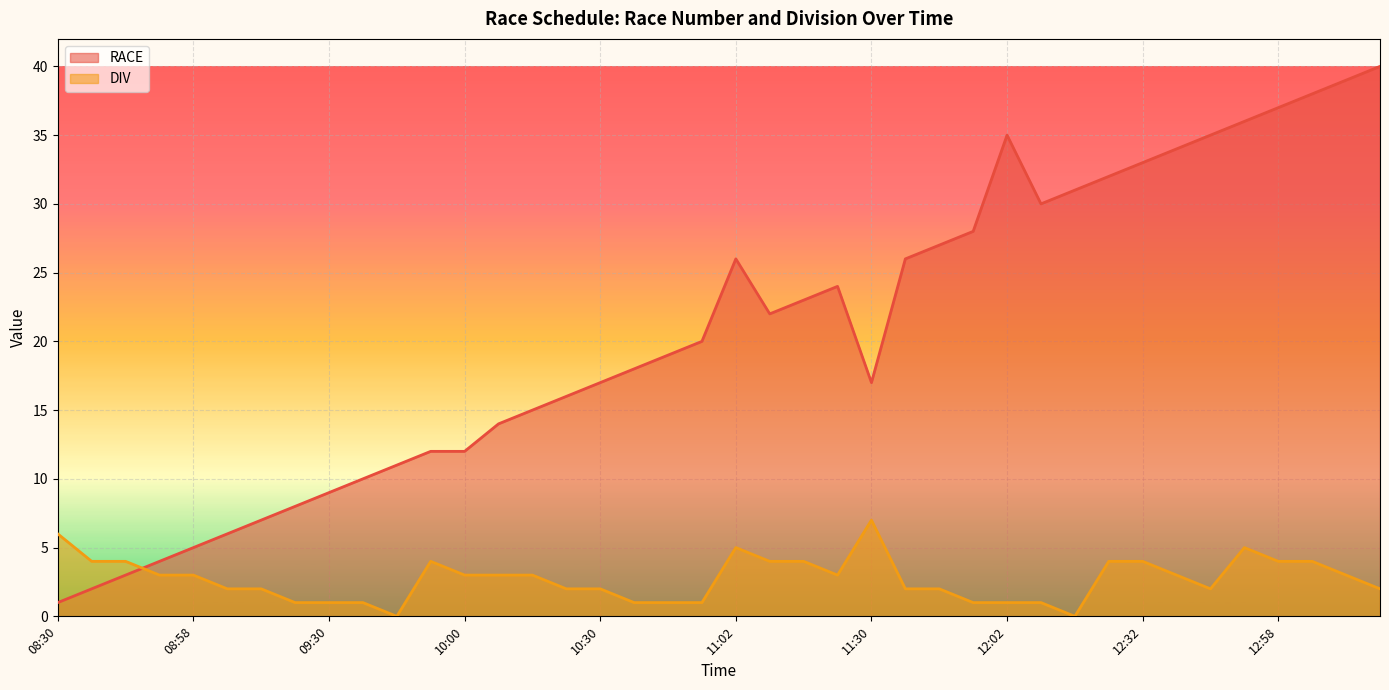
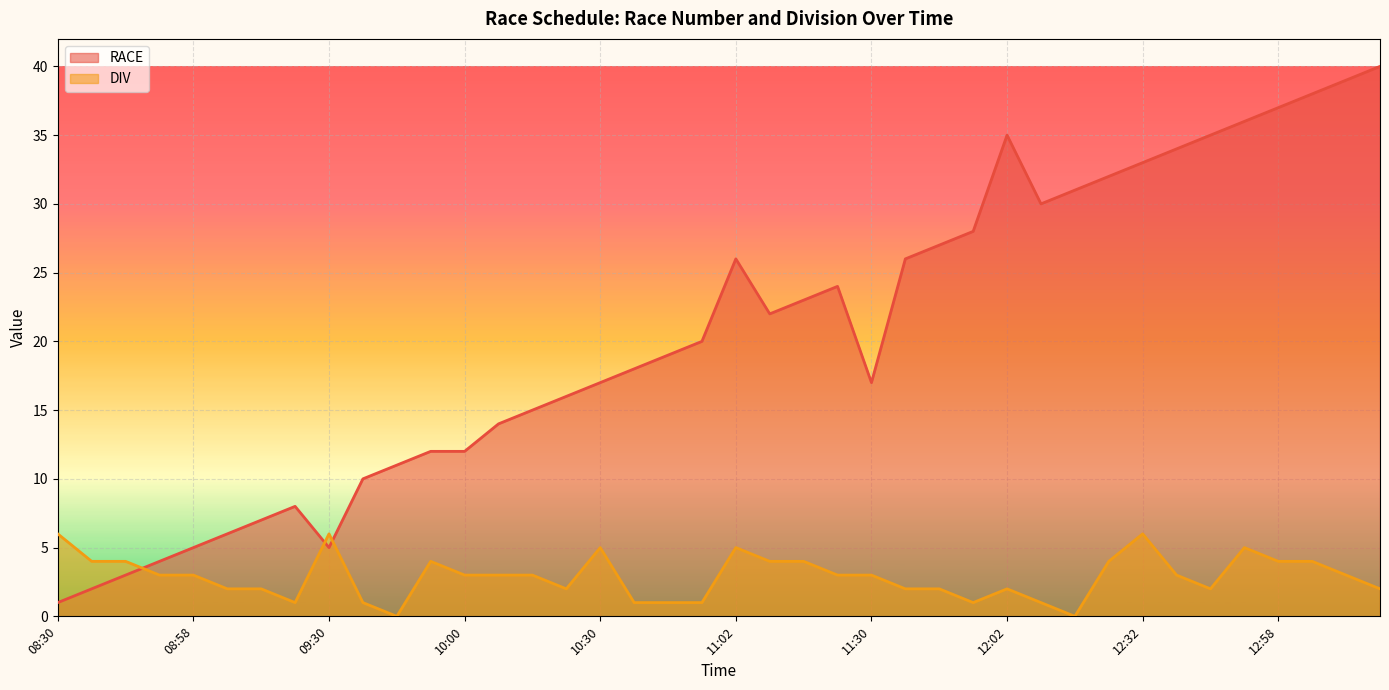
RACE, 09:30: 9 -> 5
DIV, 09:30: 1 -> 6
DIV, 10:30: 2 -> 5
DIV, 11:30: 7 -> 3
DIV, 12:02: 1 -> 2
DIV, 12:32: 4 -> 6
